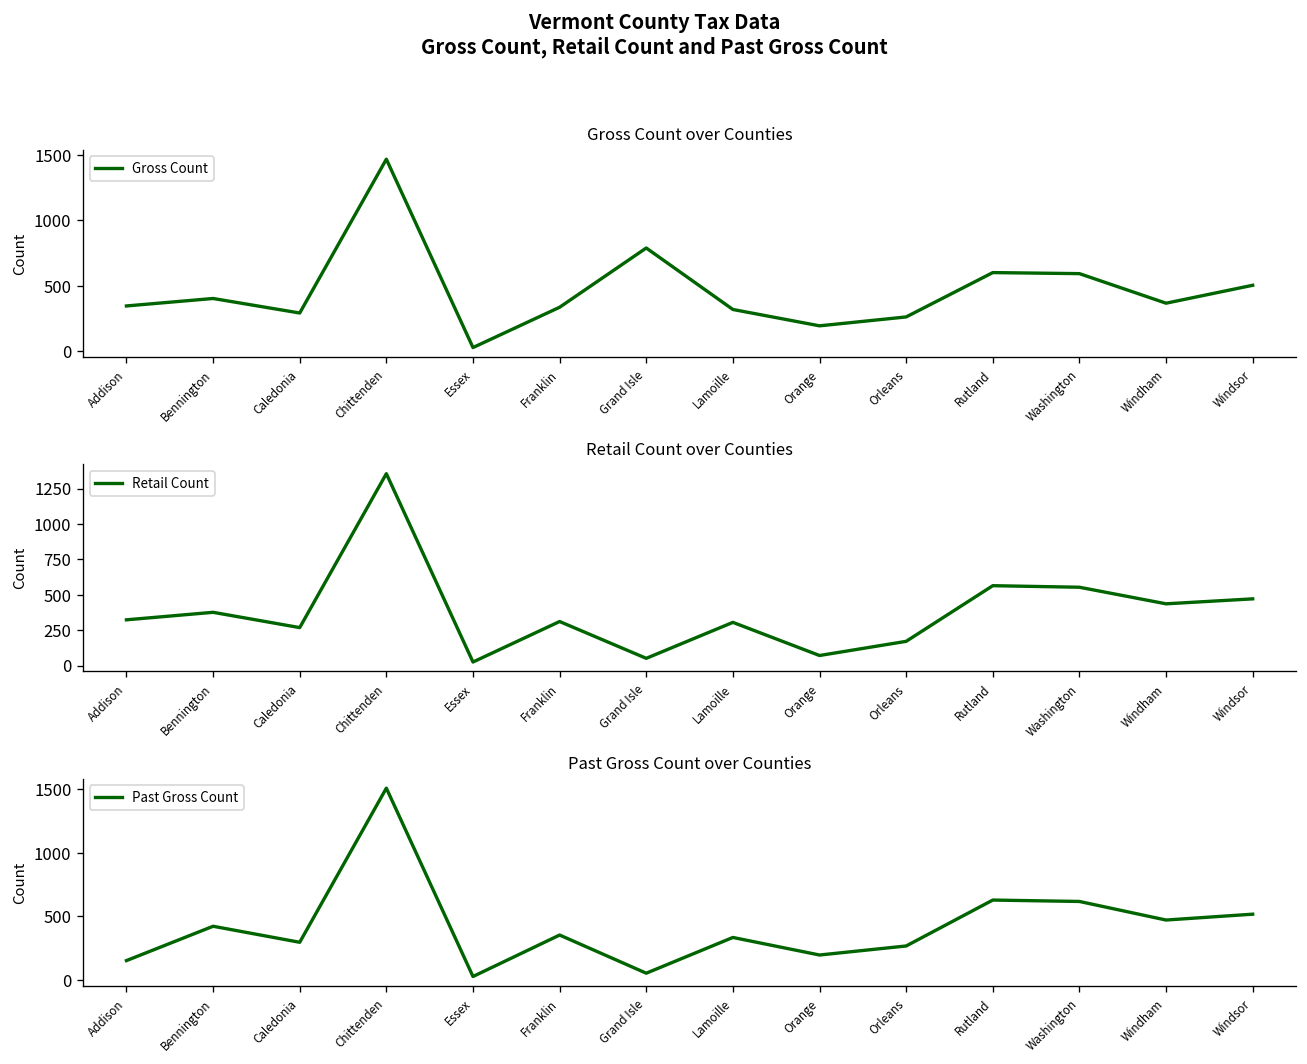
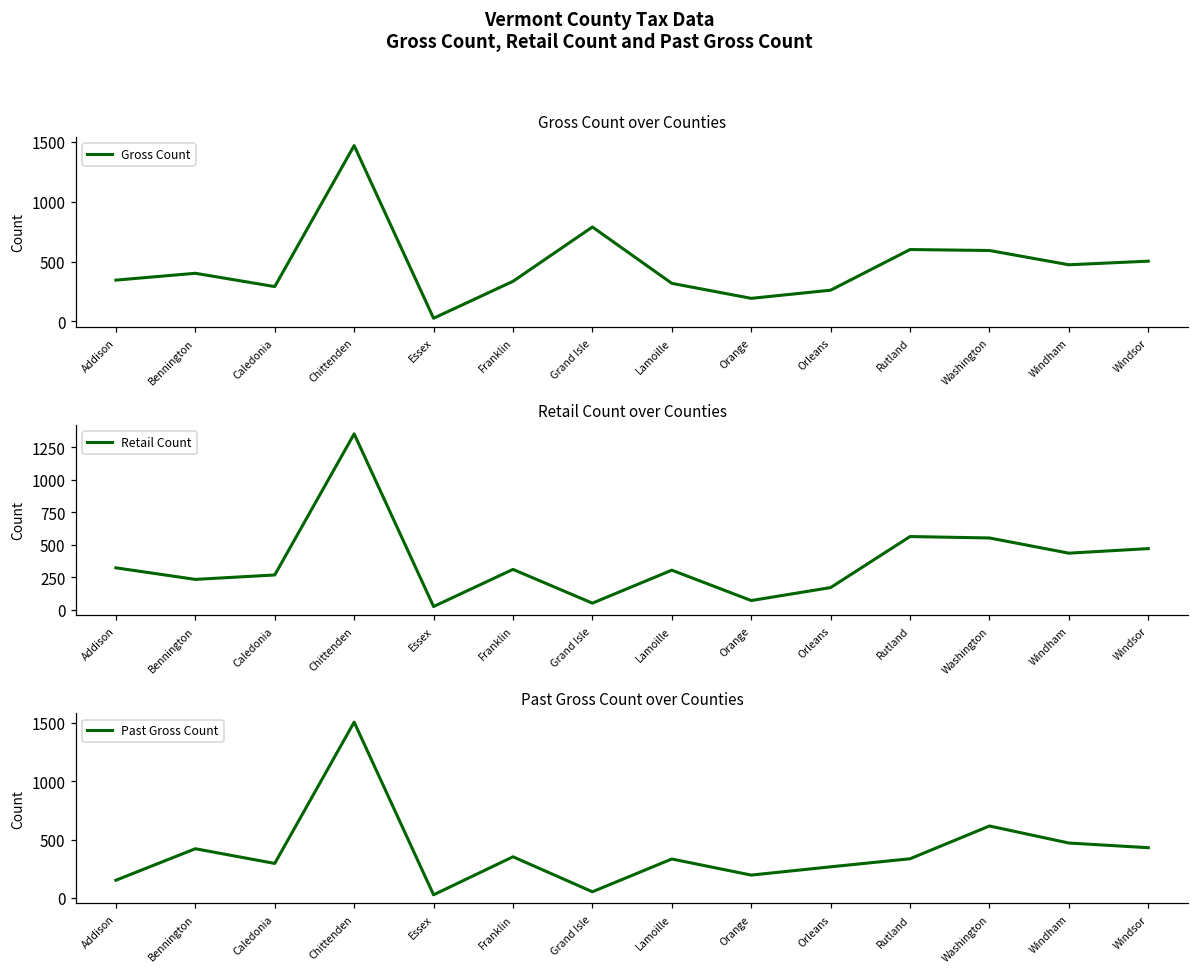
Gross Count over Counties, Windham: 370 -> 470
Retail Count over Counties, Bennington: 380 -> 230
Past Gross Count over Counties, Rutland: 630 -> 340
Past Gross Count over Counties, Windsor: 520 -> 430
